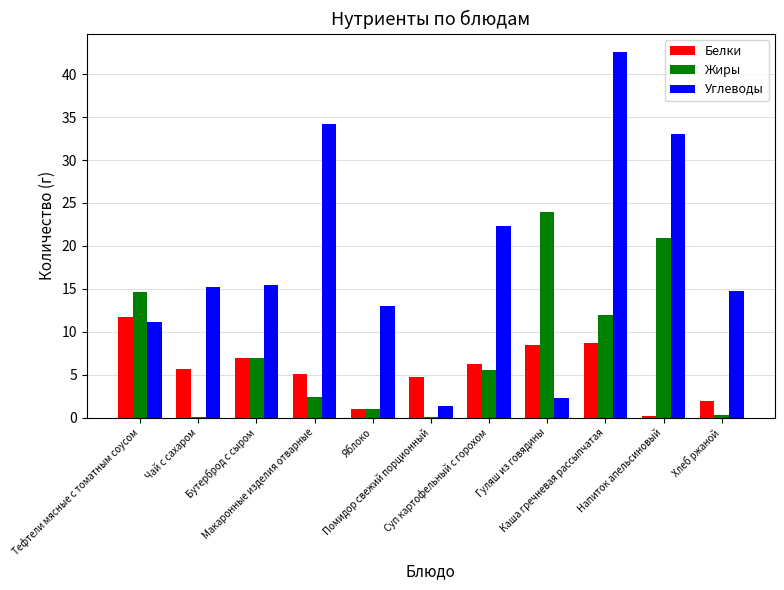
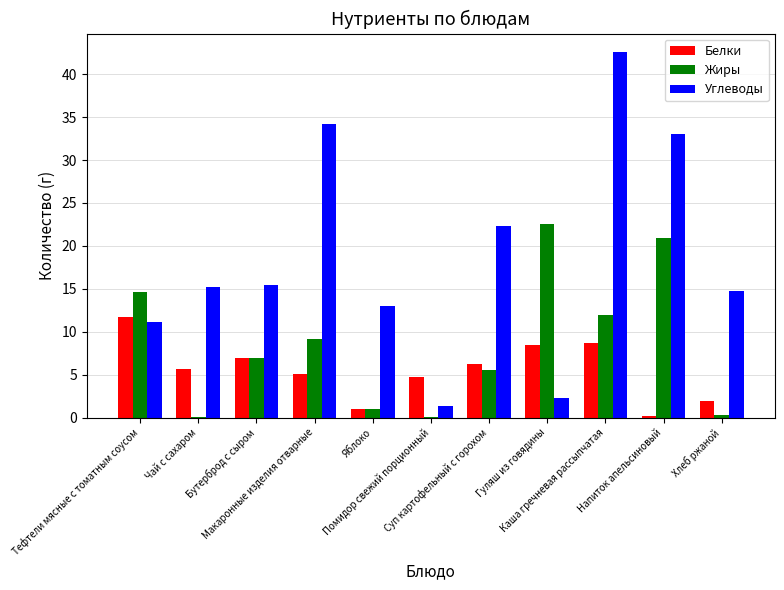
Жиры, Макаронные изделия отварные: 2 -> 9
Жиры, Гуляш из говядины: 24 -> 23
